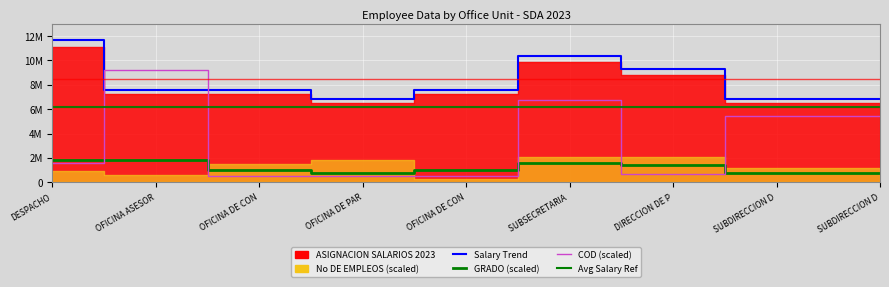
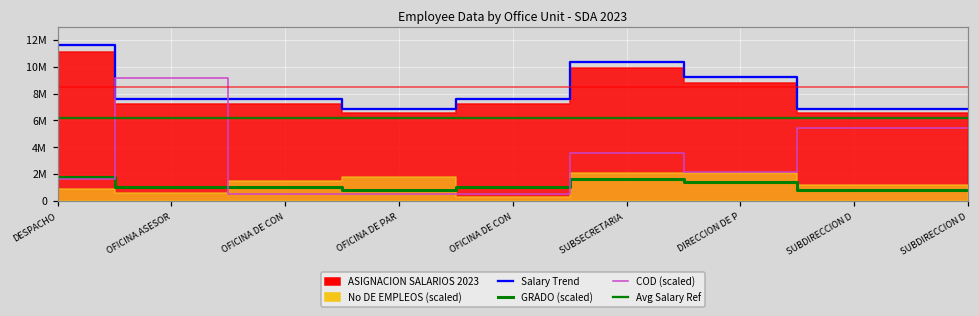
GRADO (scaled), OFICINA ASESOR: 1800000 -> 1000000
COD (scaled), SUBSECRETARIA: 6700000 -> 3600000
COD (scaled), DIRECCION DE P: 700000 -> 2200000
